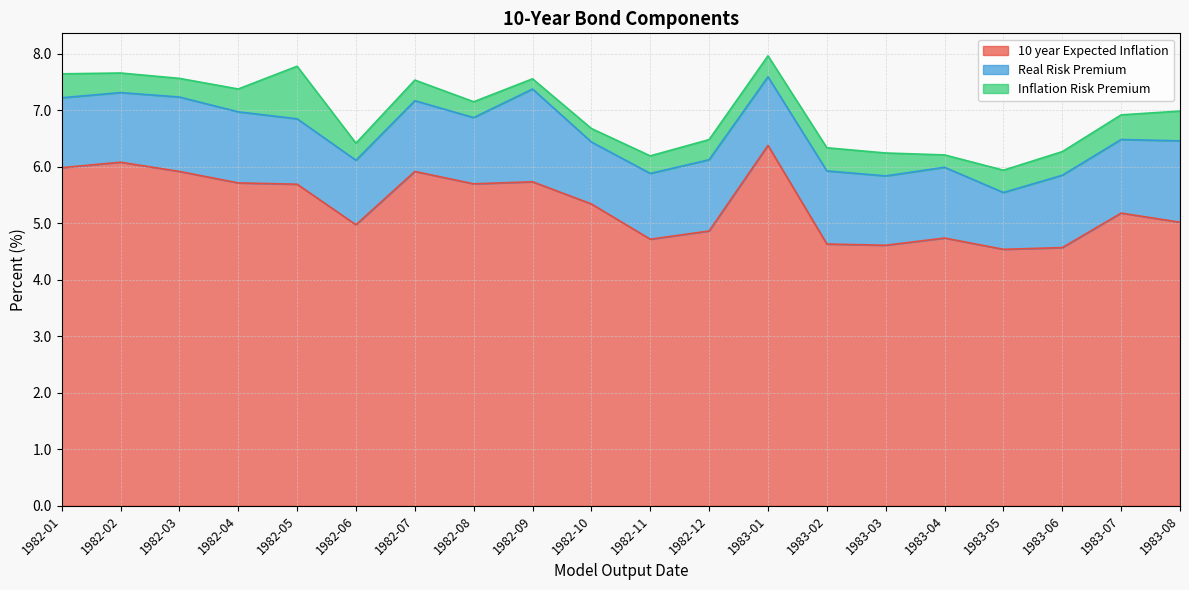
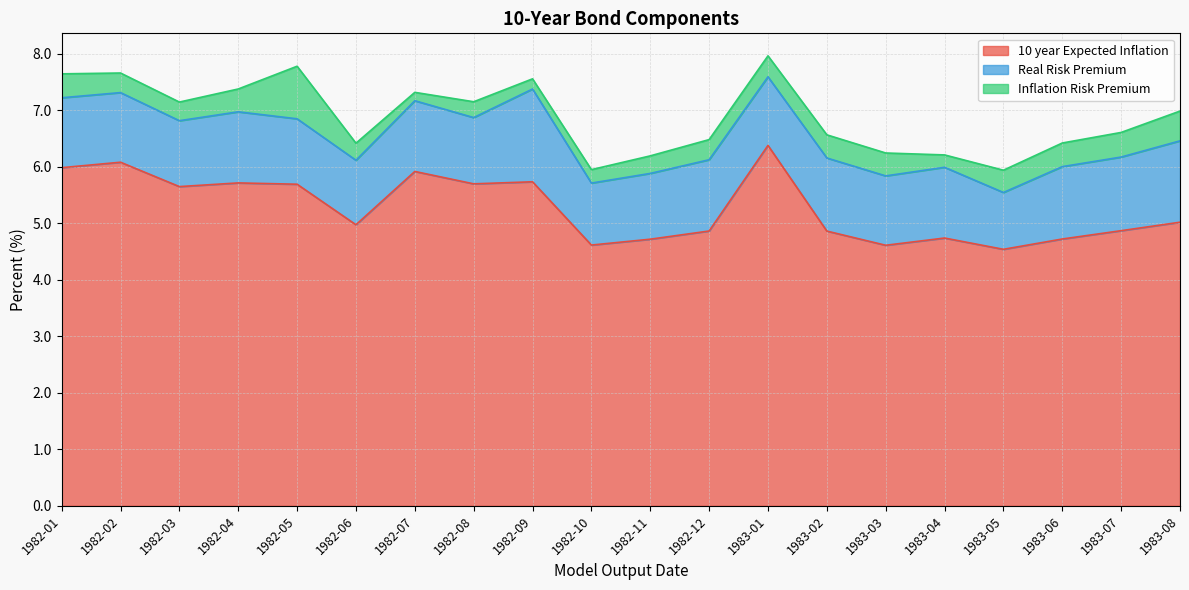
10 year Expected Inflation, 1982-03: 5.9 -> 5.6
Real Risk Premium, 1982-03: 1.3 -> 1.2
Inflation Risk Premium, 1982-07: 0.4 -> 0.1
10 year Expected Inflation, 1982-10: 5.3 -> 4.6
10 year Expected Inflation, 1983-02: 4.6 -> 4.9
10 year Expected Inflation, 1983-06: 4.6 -> 4.7
10 year Expected Inflation, 1983-07: 5.2 -> 4.9
